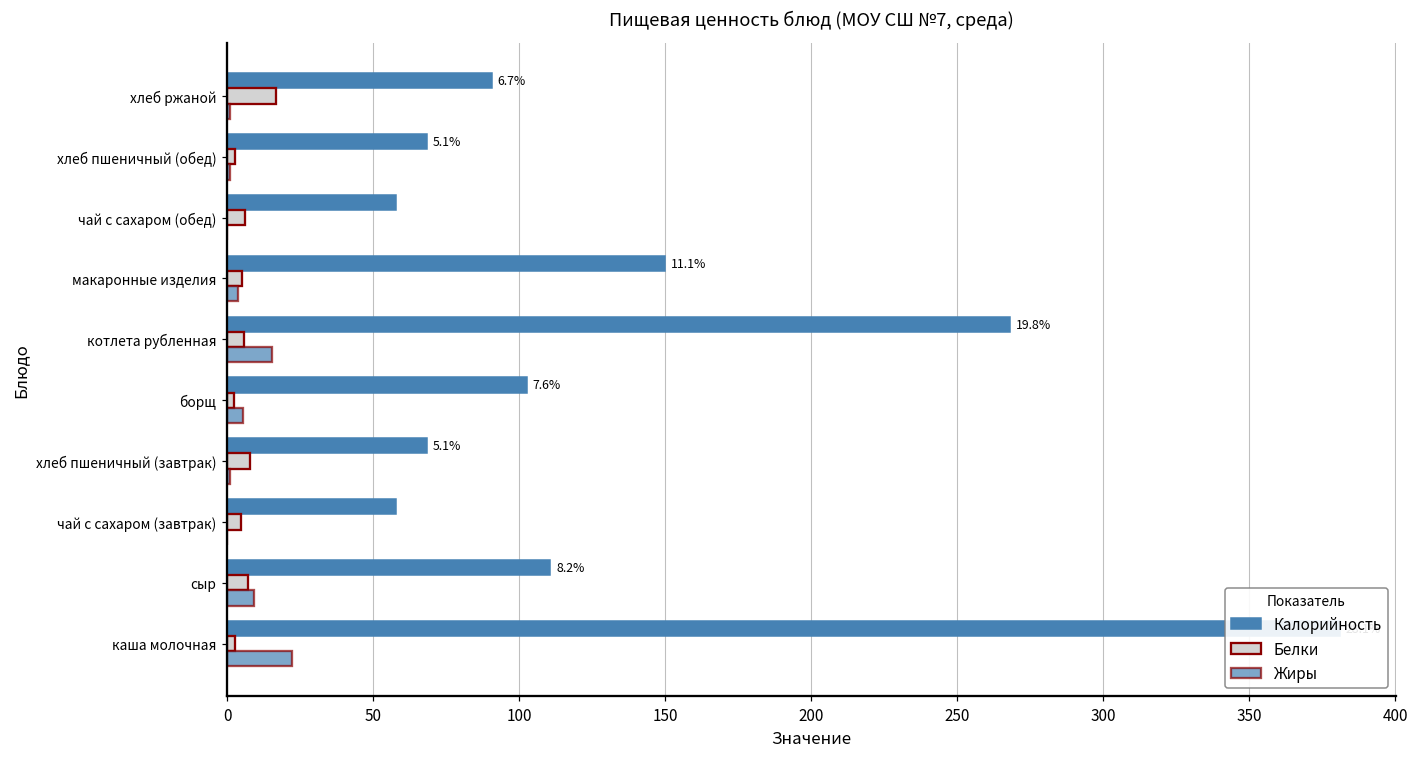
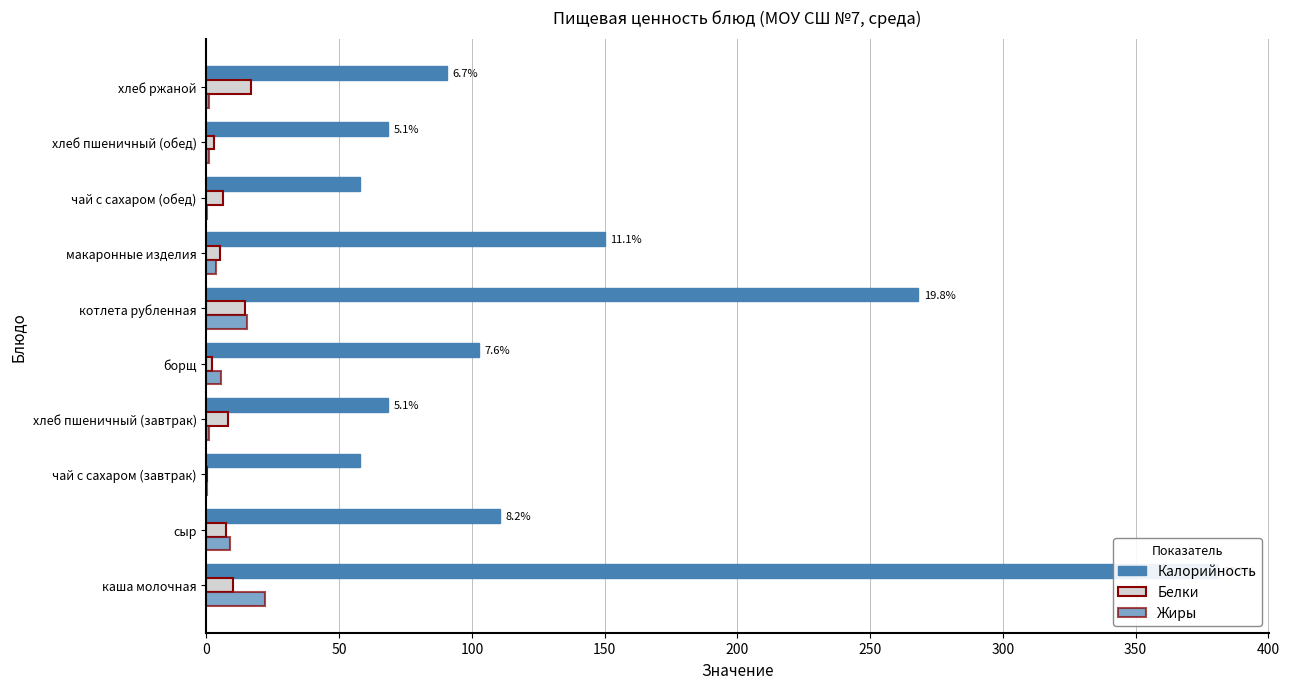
Белки, котлета рубленная: 6 -> 15
Белки, чай с сахаром (завтрак): 5 -> 0
Белки, каша молочная: 3 -> 10
